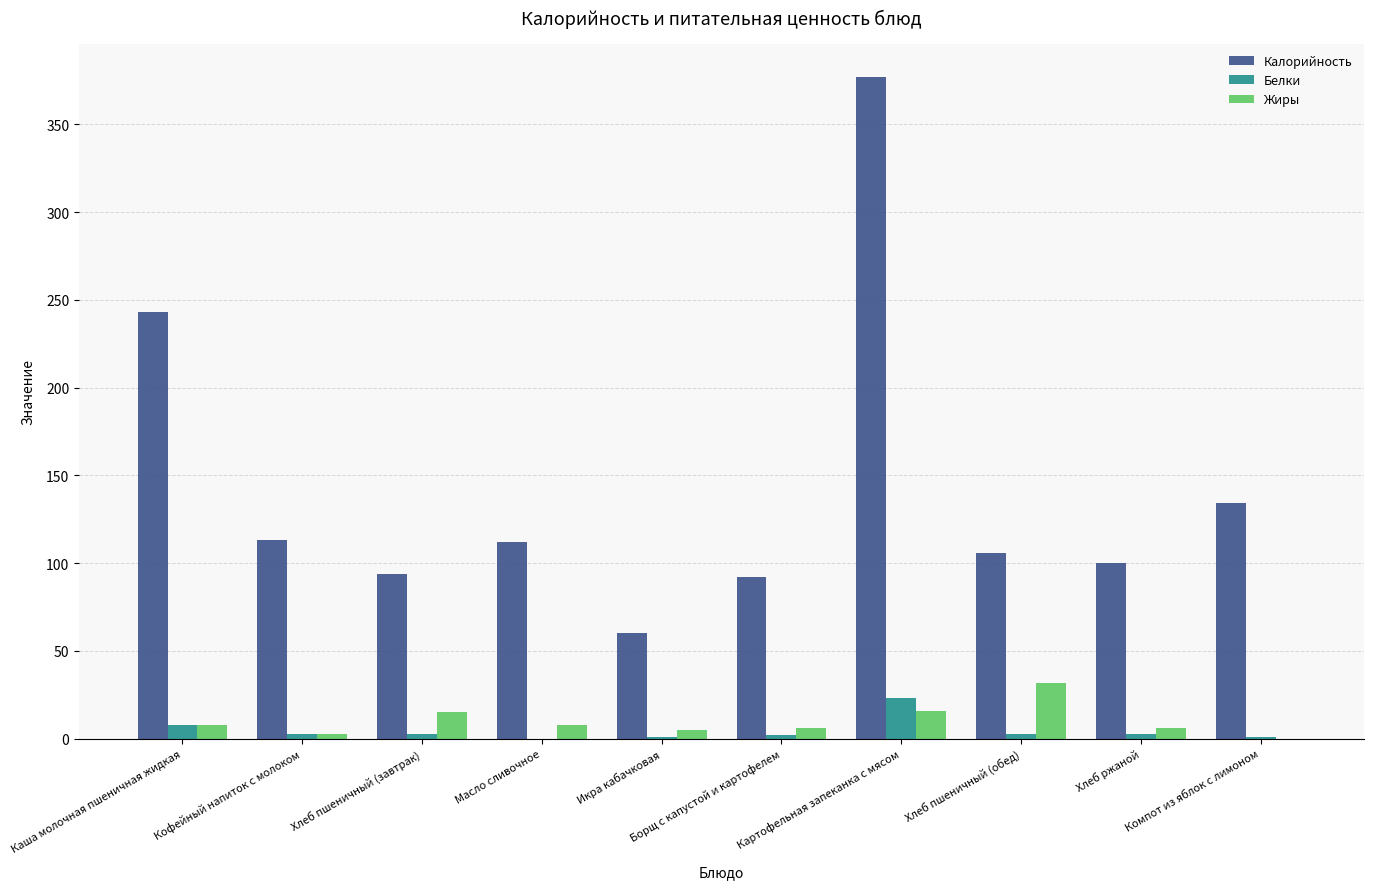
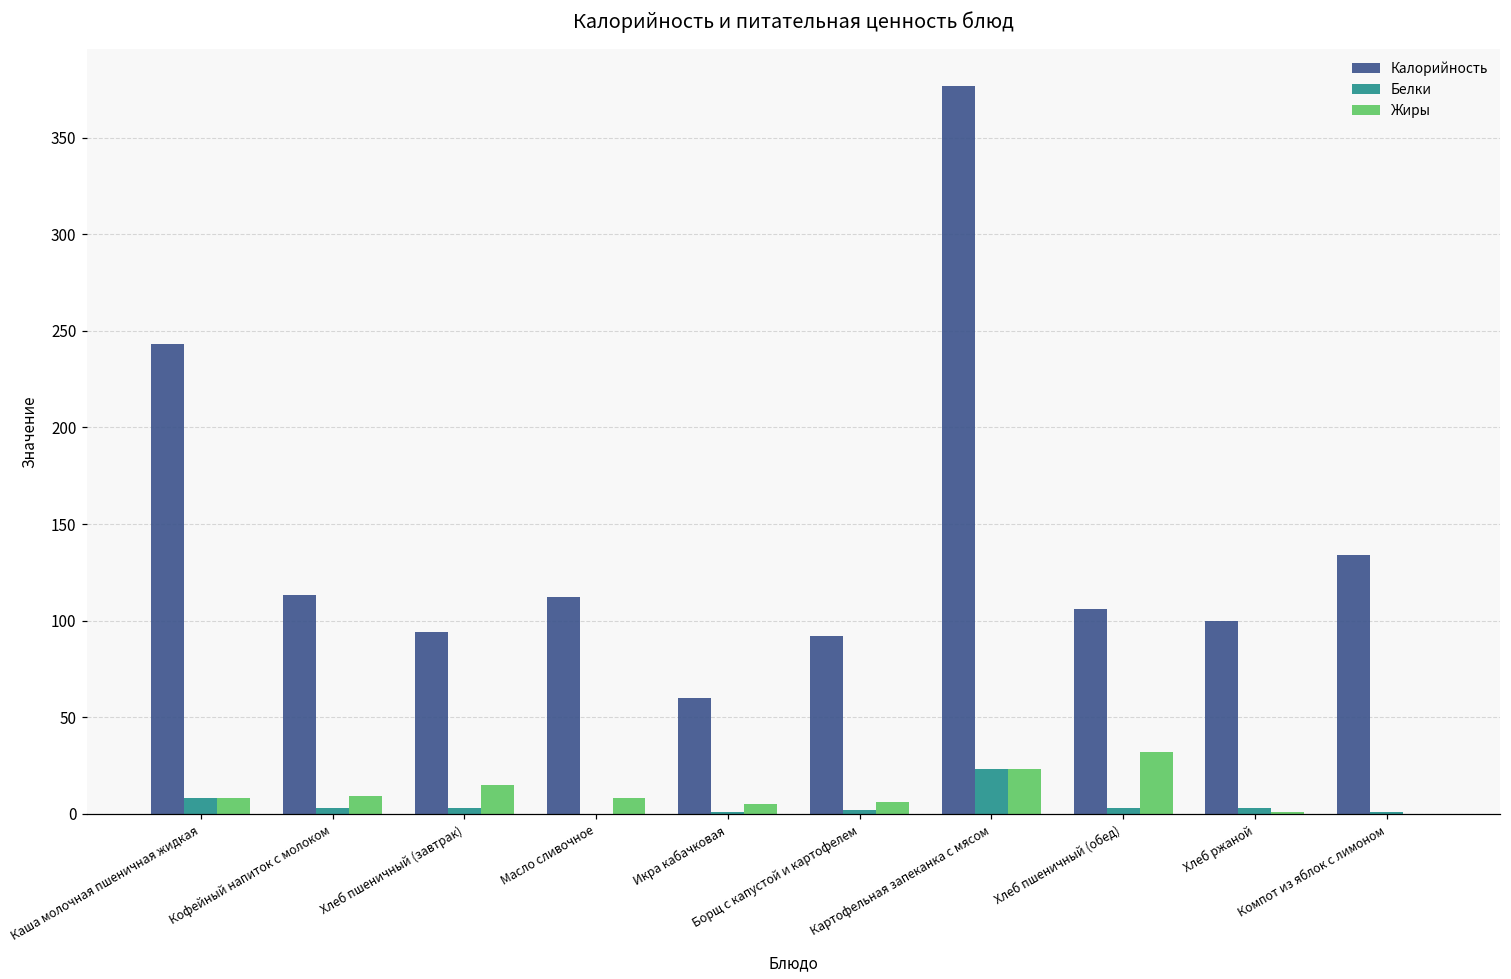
Жиры, Кофейный напиток с молоком: 3 -> 9
Жиры, Картофельная запеканка с мясом: 16 -> 23
Жиры, Хлеб ржаной: 6 -> 1
